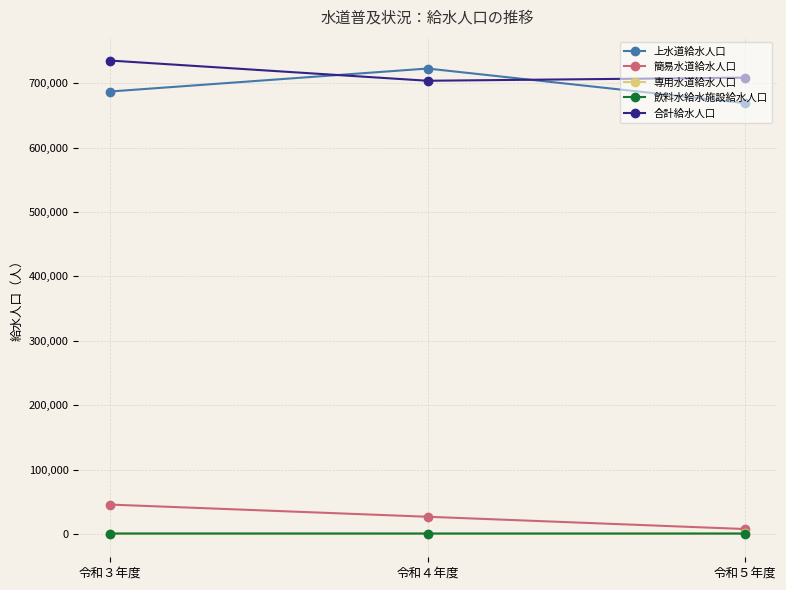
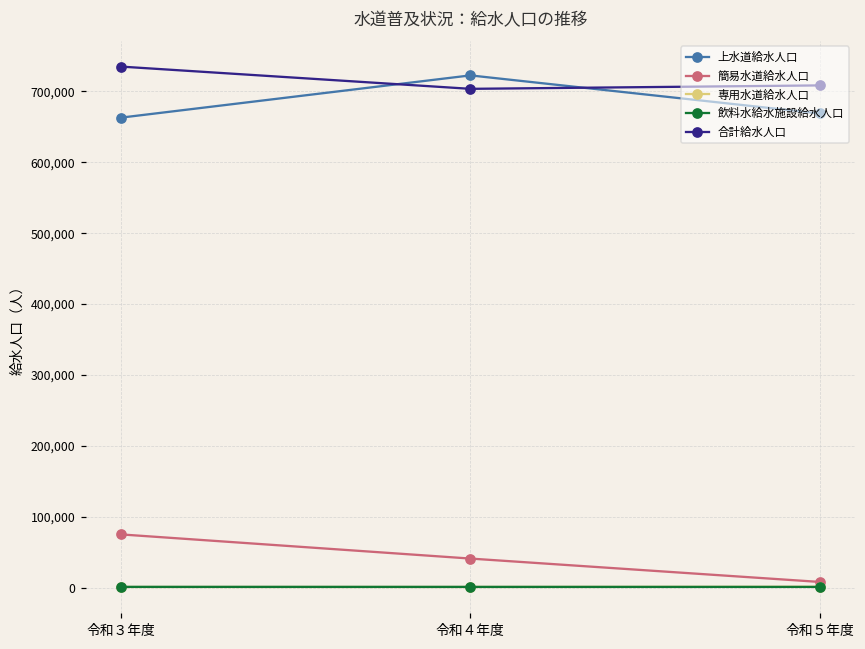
上水道給水人口, 令和３年度: 690,000 -> 660,000
簡易水道給水人口, 令和３年度: 50,000 -> 80,000
簡易水道給水人口, 令和４年度: 30,000 -> 40,000
